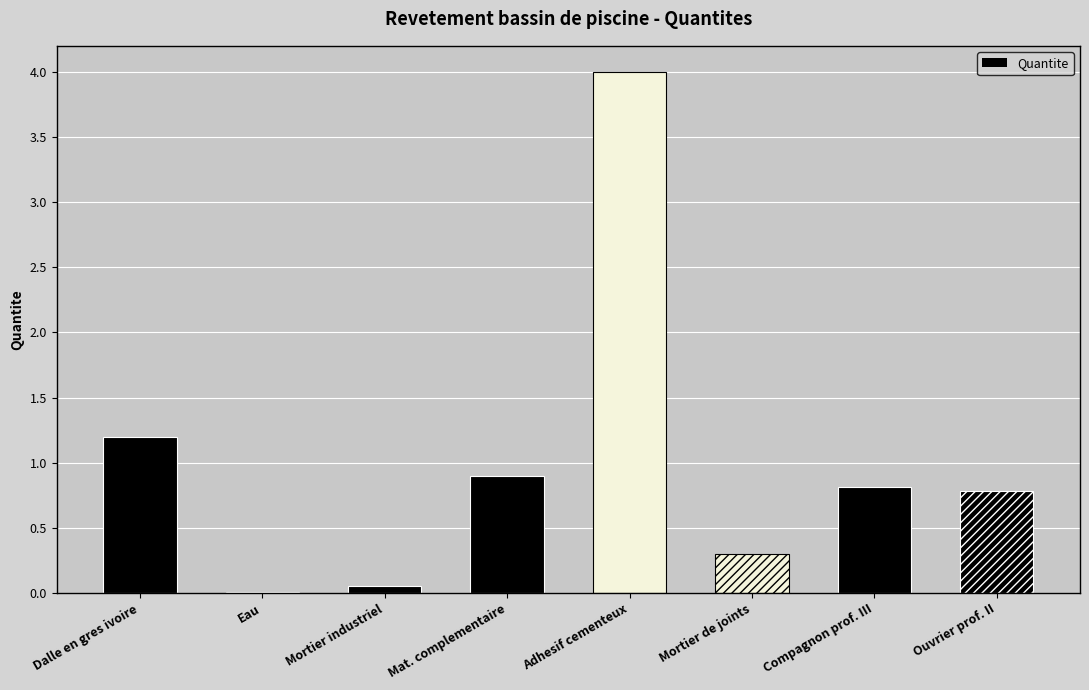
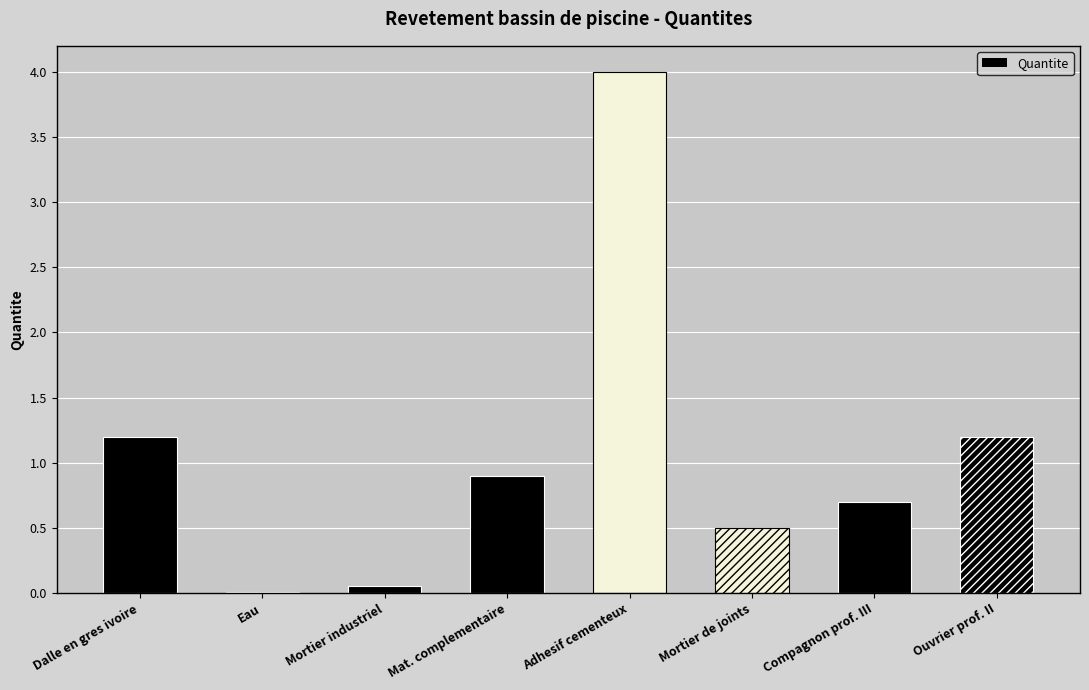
Mortier de joints: 0.3 -> 0.5
Compagnon prof. III: 0.81 -> 0.70
Ouvrier prof. II: 0.78 -> 1.19
